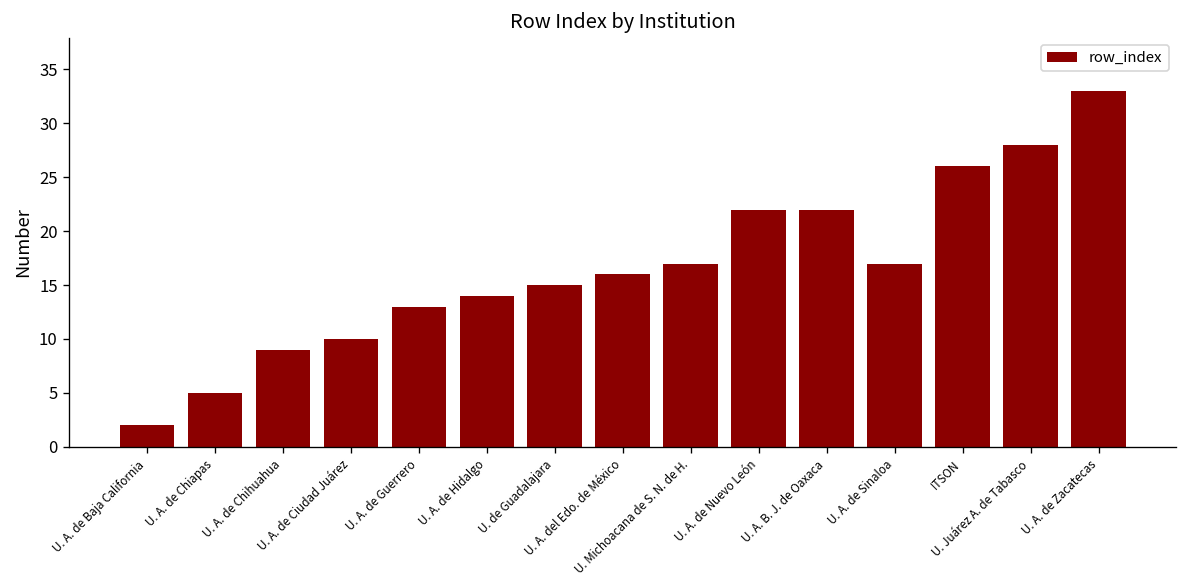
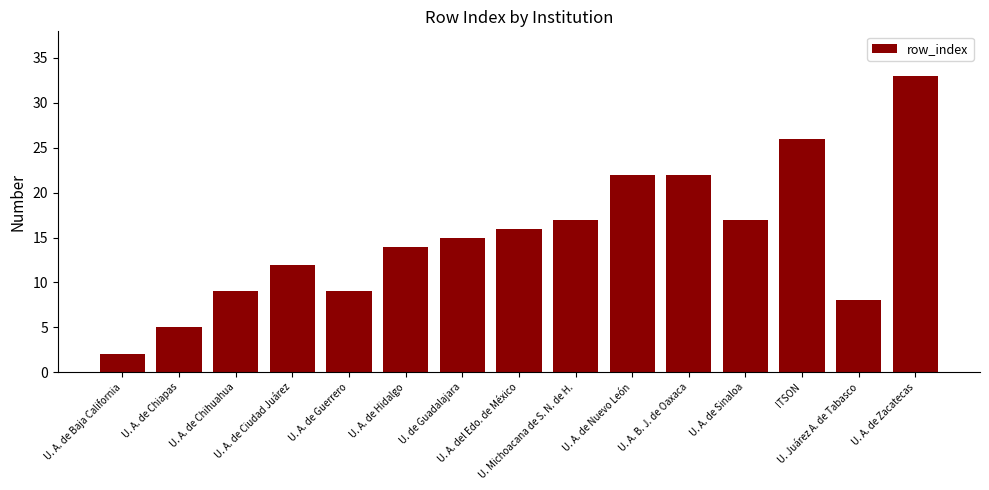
U. A. de Ciudad Juárez: 10 -> 12
U. A. de Guerrero: 13 -> 9
U. Juárez A. de Tabasco: 28 -> 8
